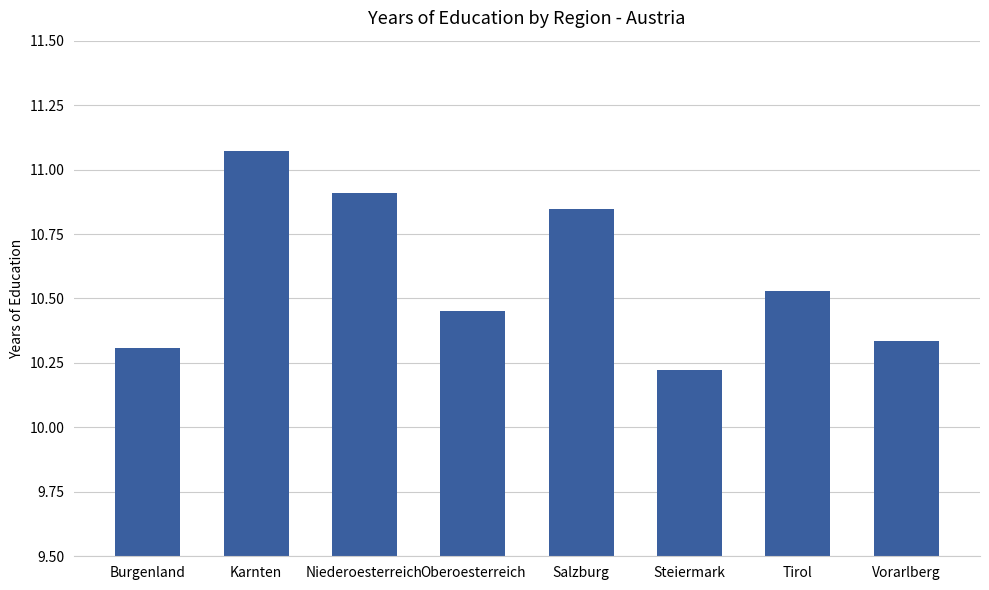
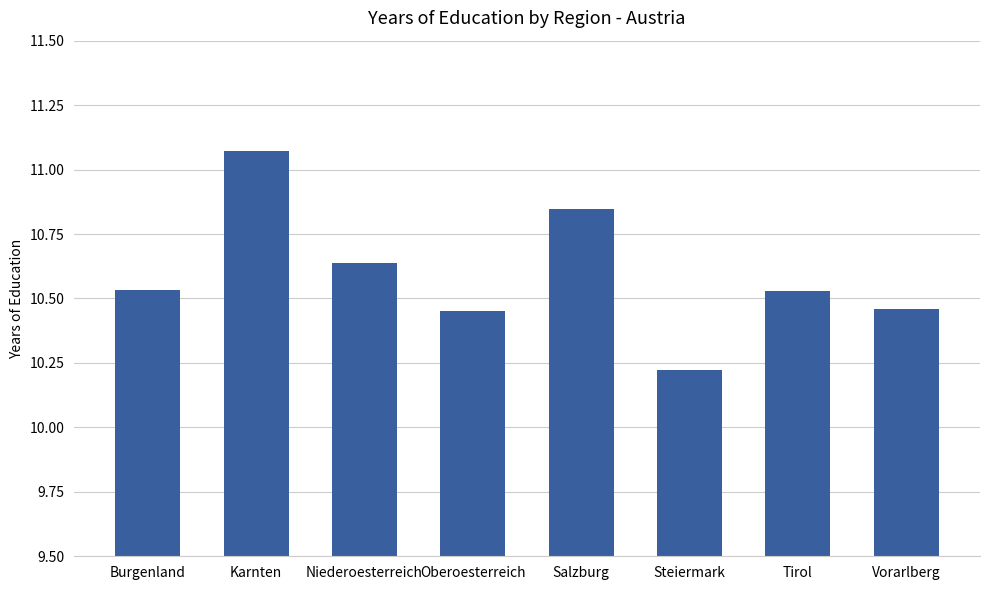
Burgenland: 10.31 -> 10.53
Niederoesterreich: 10.91 -> 10.64
Vorarlberg: 10.33 -> 10.46
